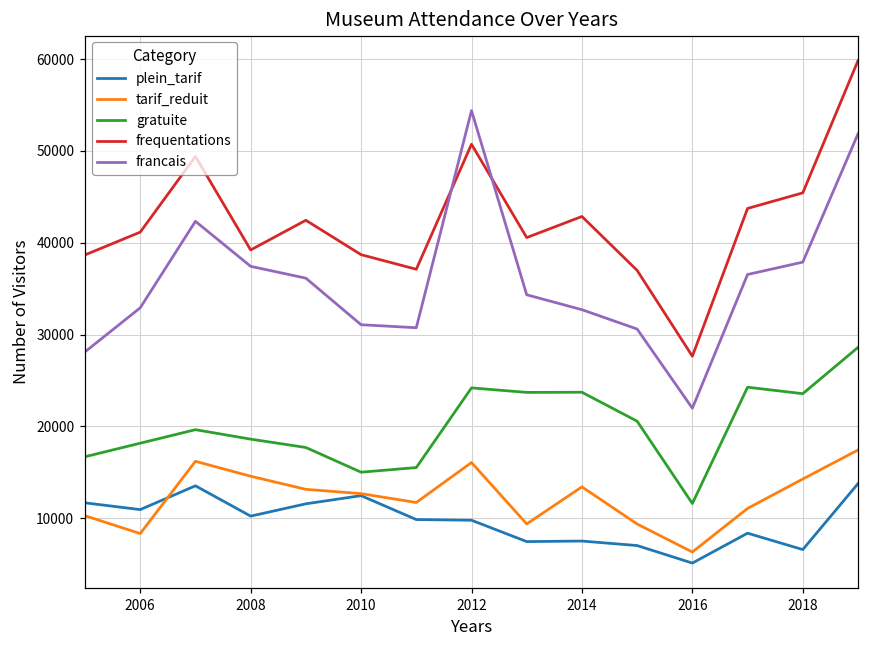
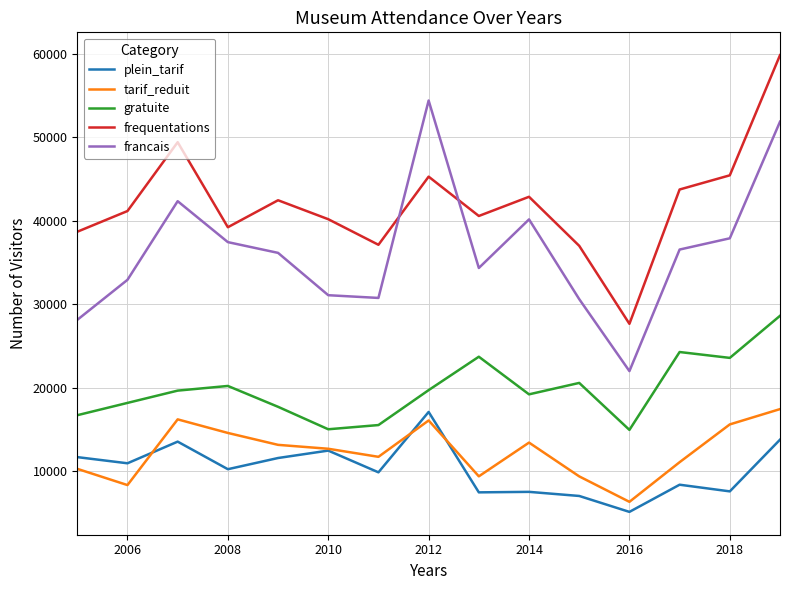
gratuite, 2008: 19000 -> 20000
frequentations, 2010: 39000 -> 40000
plein_tarif, 2012: 10000 -> 17000
gratuite, 2012: 24000 -> 20000
frequentations, 2012: 51000 -> 45000
gratuite, 2014: 24000 -> 19000
francais, 2014: 33000 -> 40000
gratuite, 2016: 12000 -> 15000
plein_tarif, 2018: 7000 -> 8000
tarif_reduit, 2018: 14000 -> 16000
